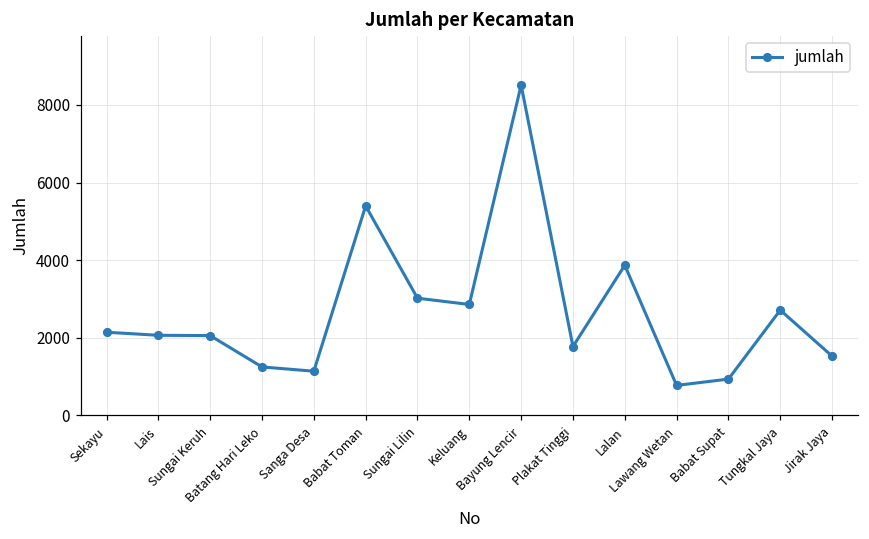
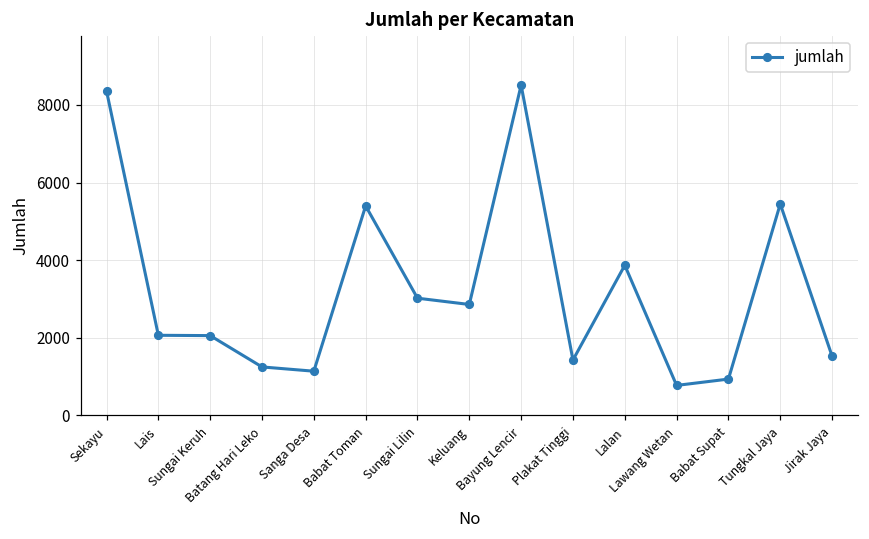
Sekayu: 2100 -> 8400
Plakat Tinggi: 1800 -> 1400
Tungkal Jaya: 2700 -> 5400
